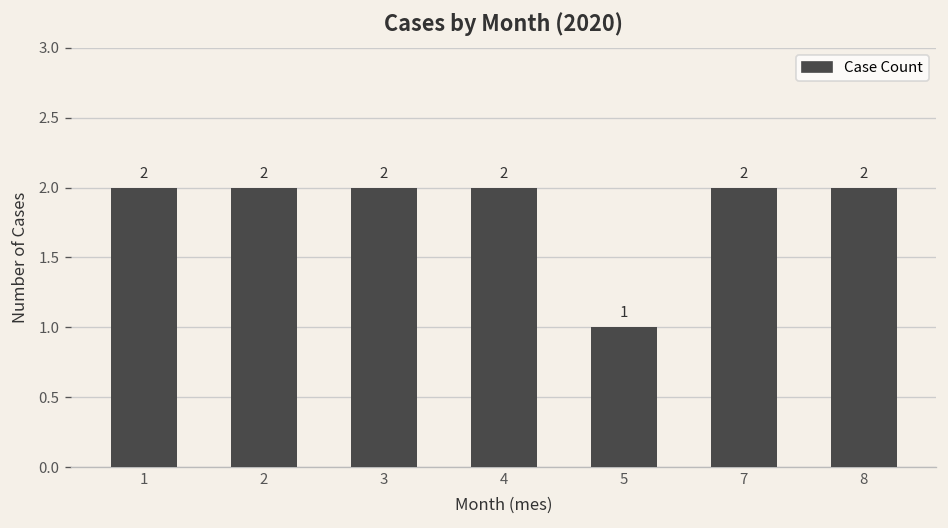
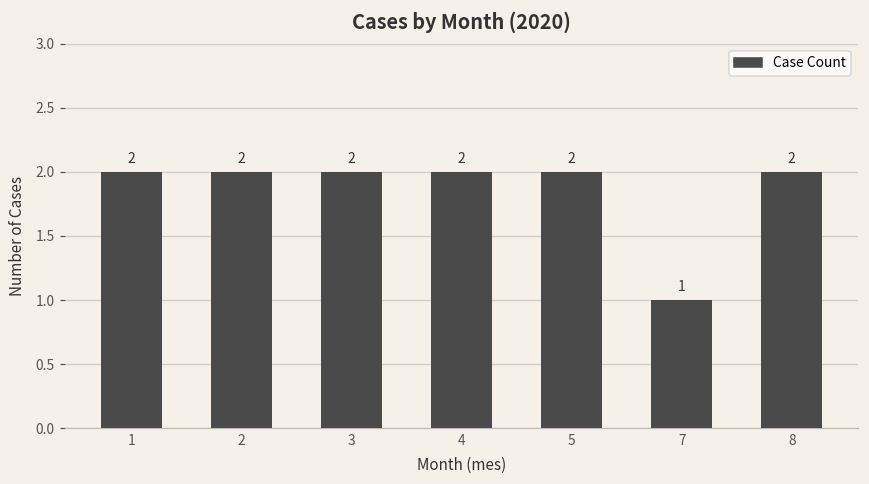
5: 1 -> 2
7: 2 -> 1
